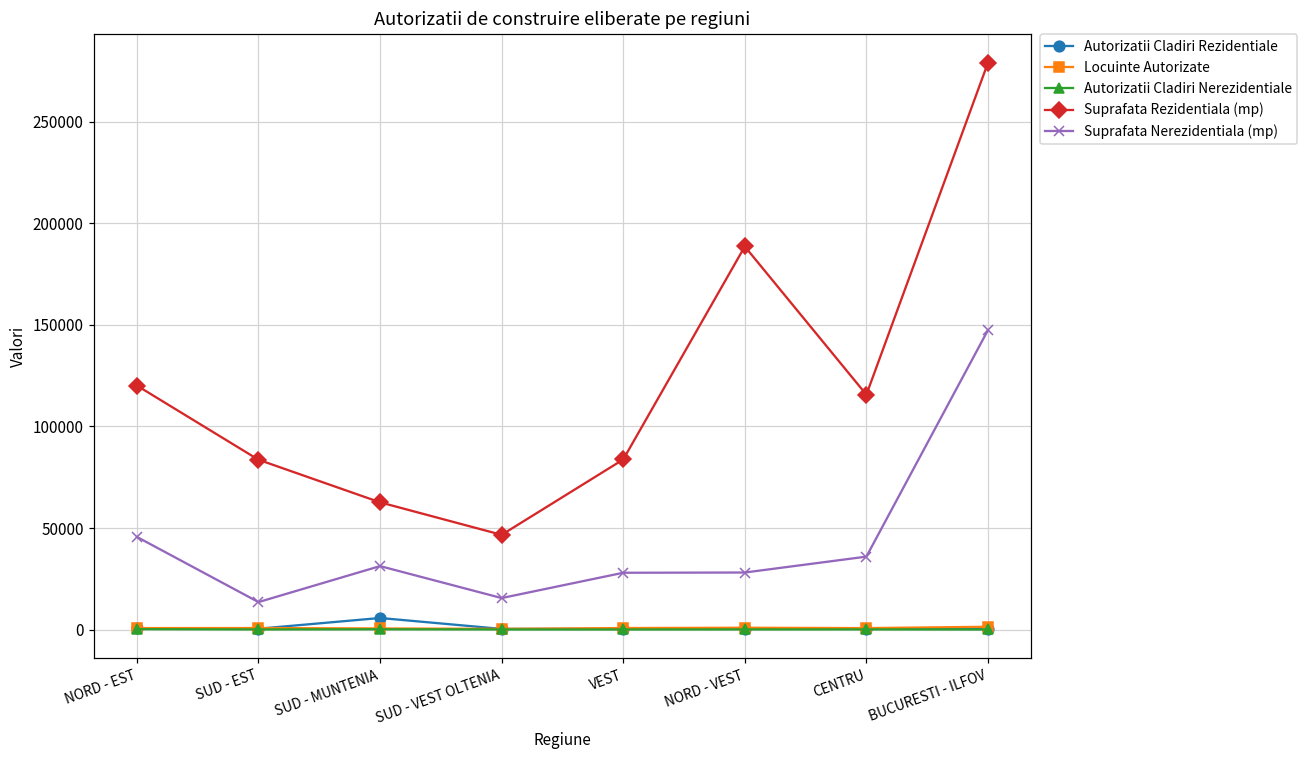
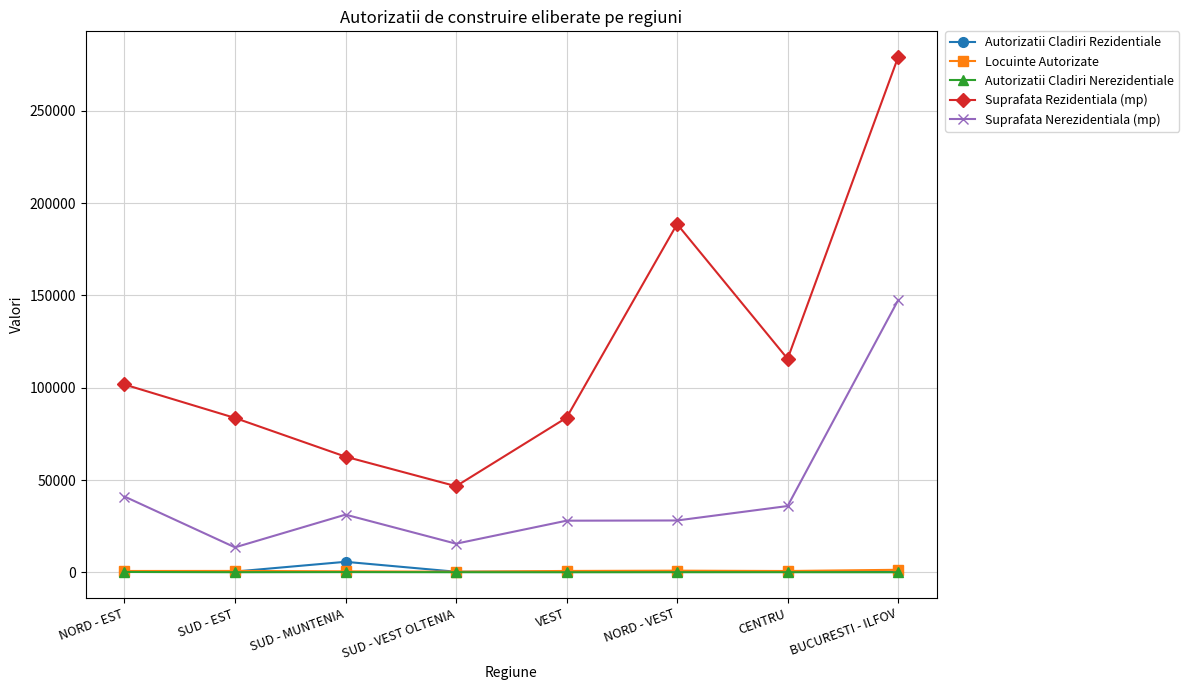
Suprafata Rezidentiala (mp), NORD - EST: 120000 -> 102000
Suprafata Nerezidentiala (mp), NORD - EST: 46000 -> 41000
